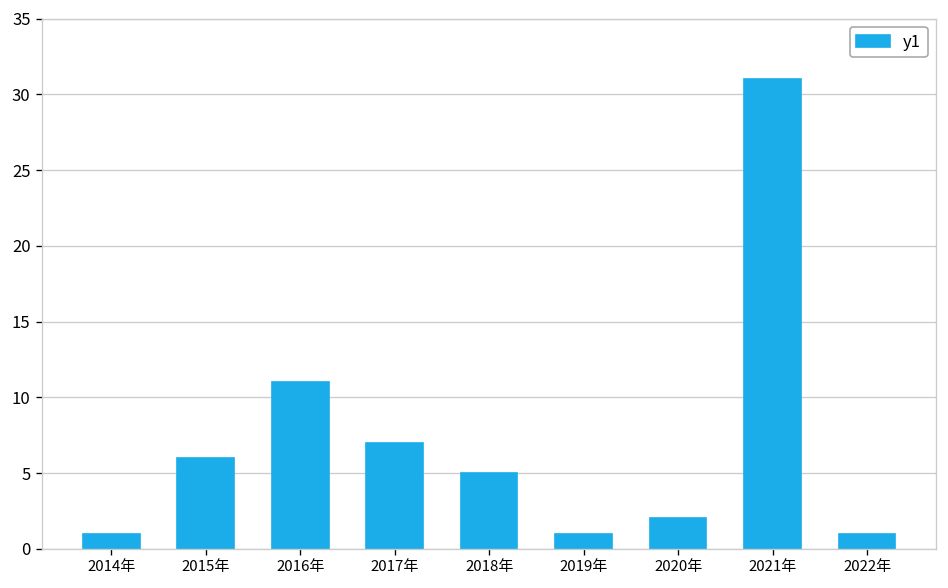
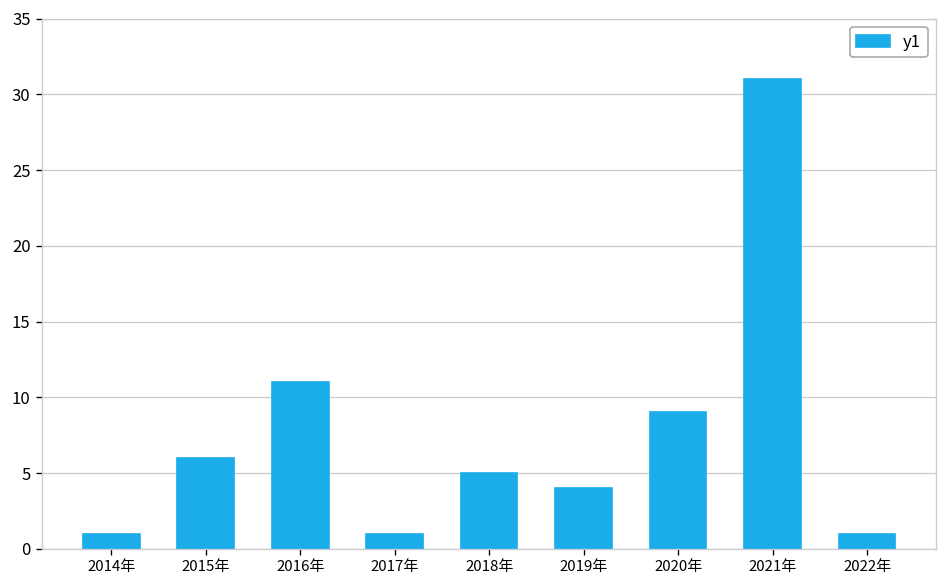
2017年: 7 -> 1
2019年: 1 -> 4
2020年: 2 -> 9
